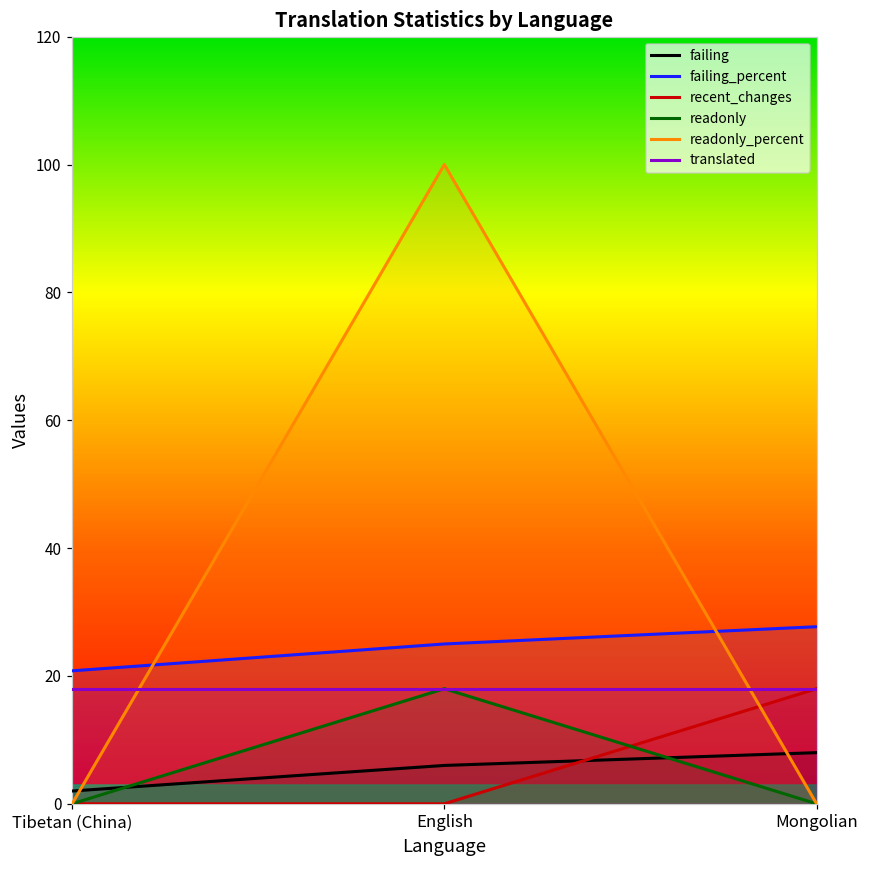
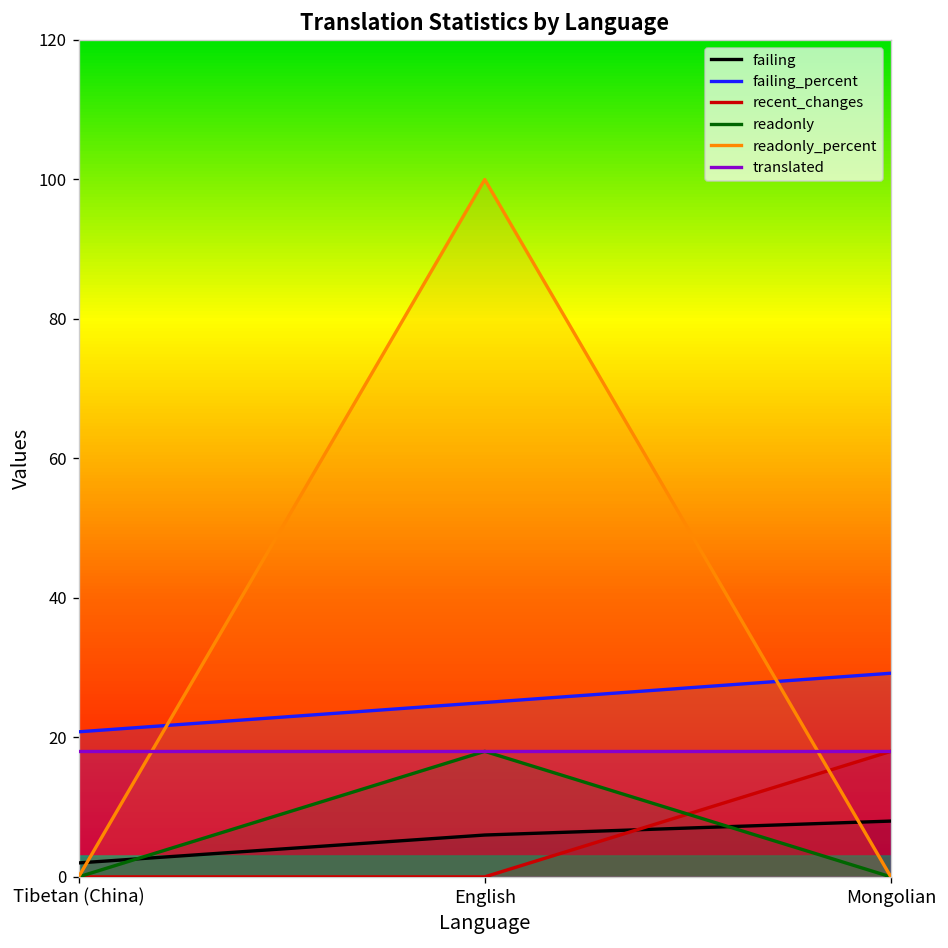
failing_percent, Mongolian: 28 -> 29
